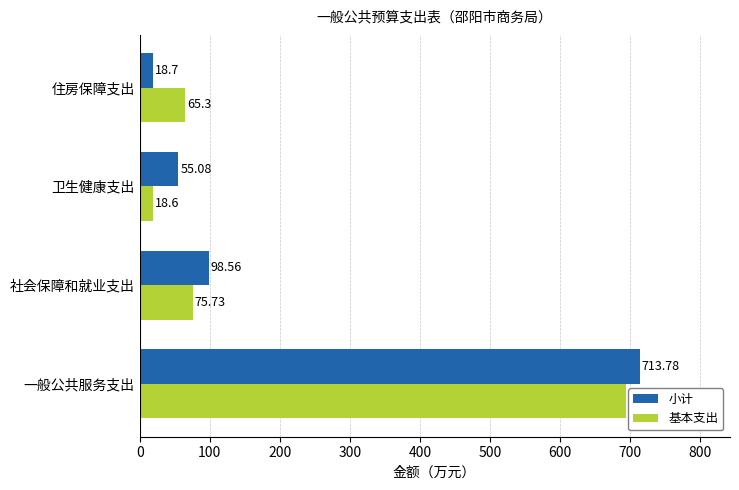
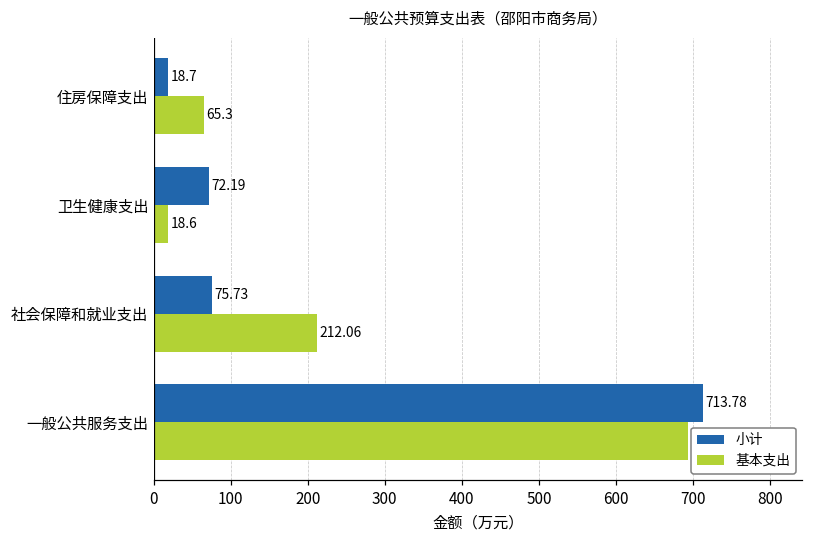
小计, 卫生健康支出: 55.08 -> 72.19
小计, 社会保障和就业支出: 98.56 -> 75.73
基本支出, 社会保障和就业支出: 75.73 -> 212.06
